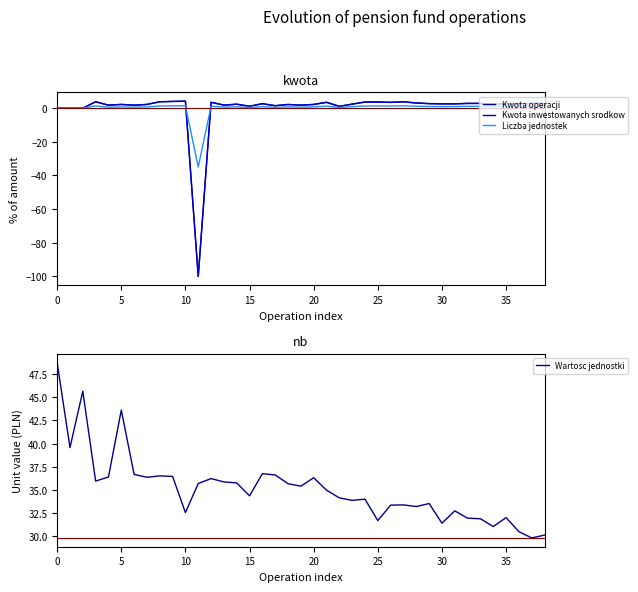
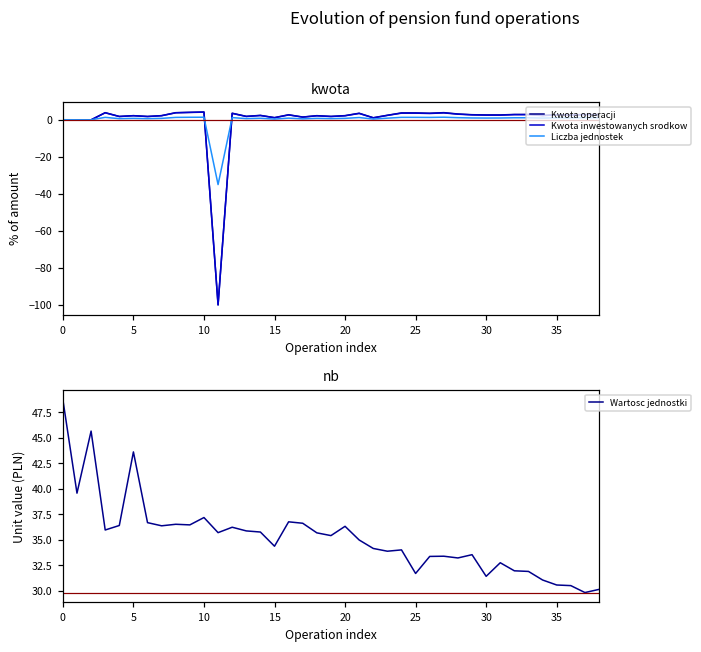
nb, 10: 33 -> 37
nb, 35: 32 -> 31
